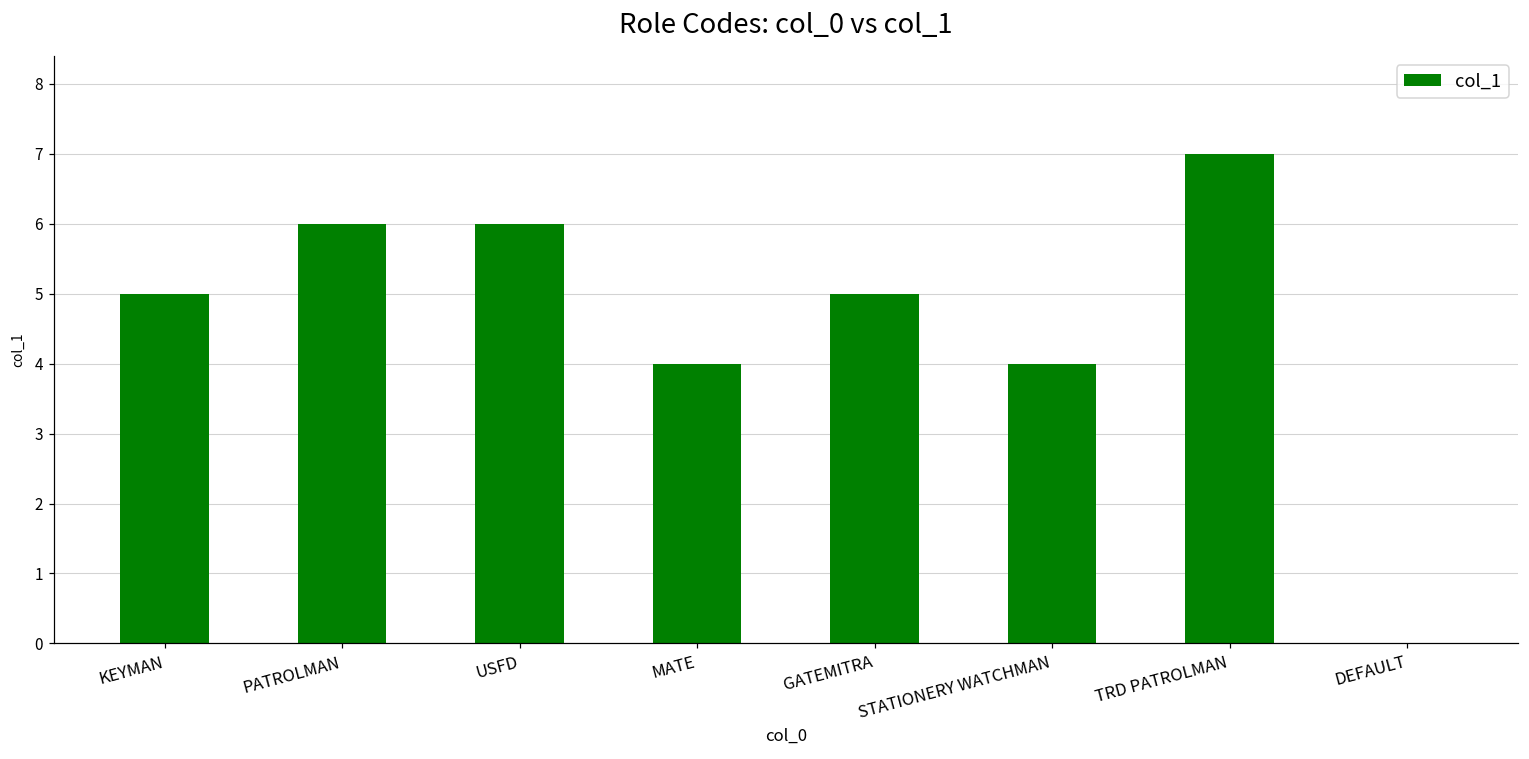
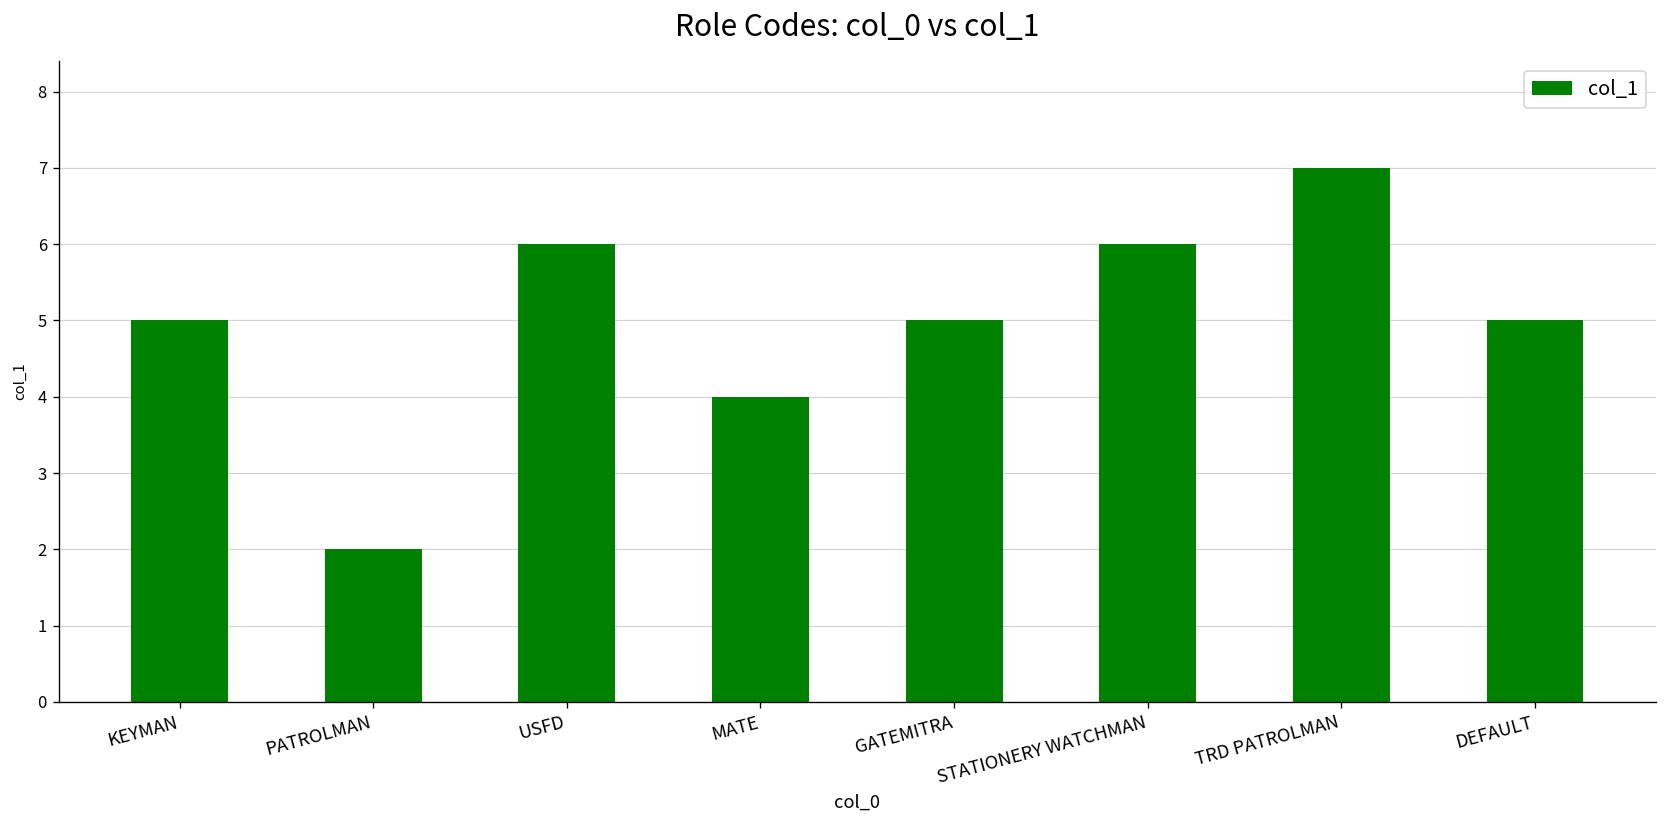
PATROLMAN: 6 -> 2
STATIONERY WATCHMAN: 4 -> 6
DEFAULT: 0 -> 5
